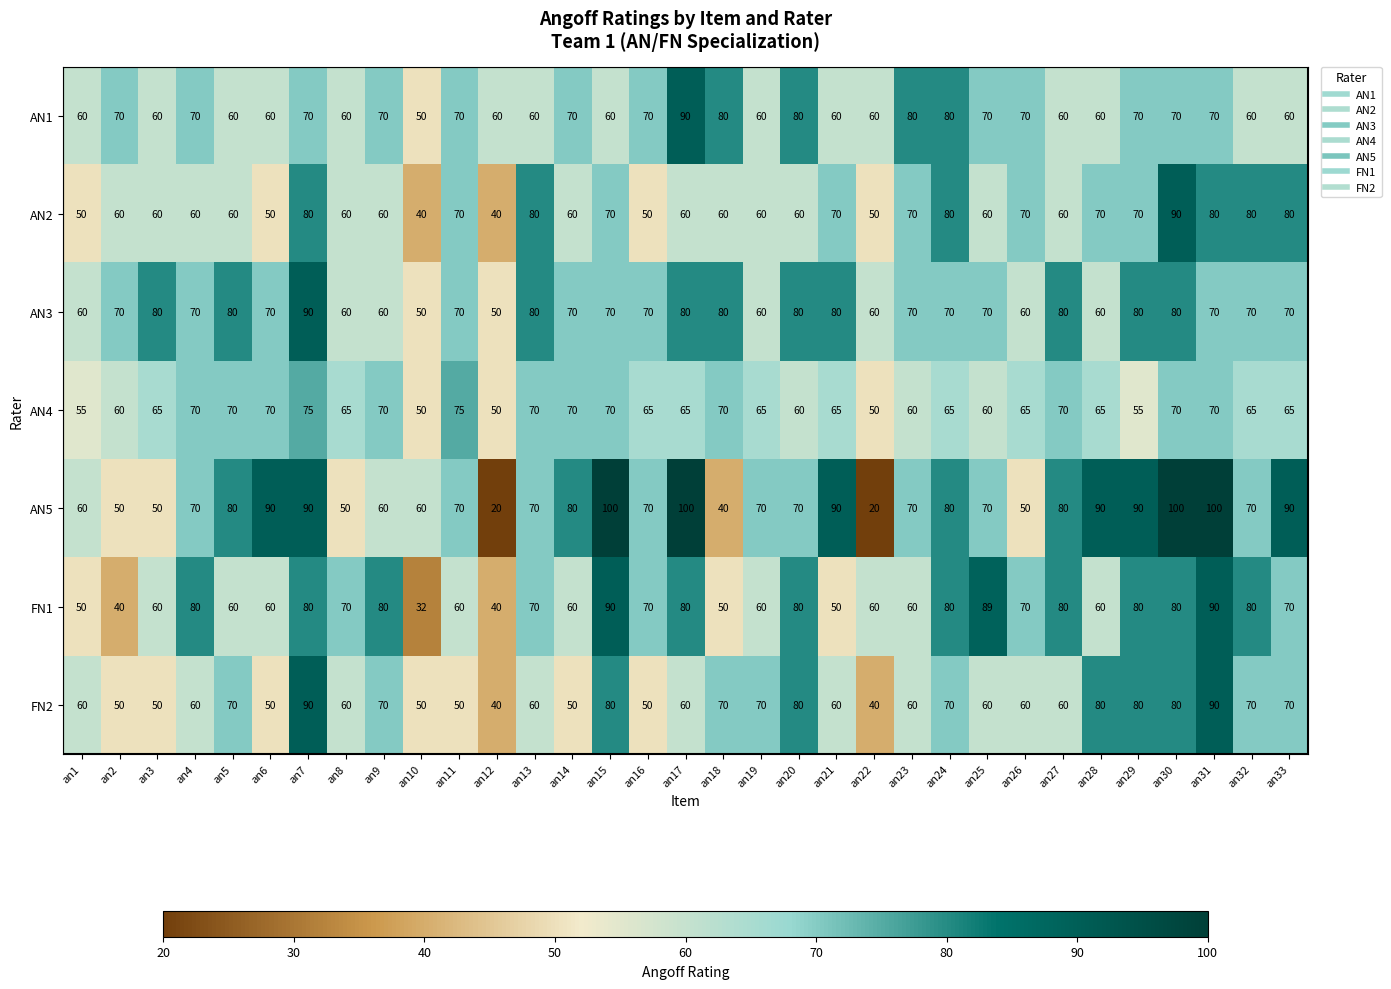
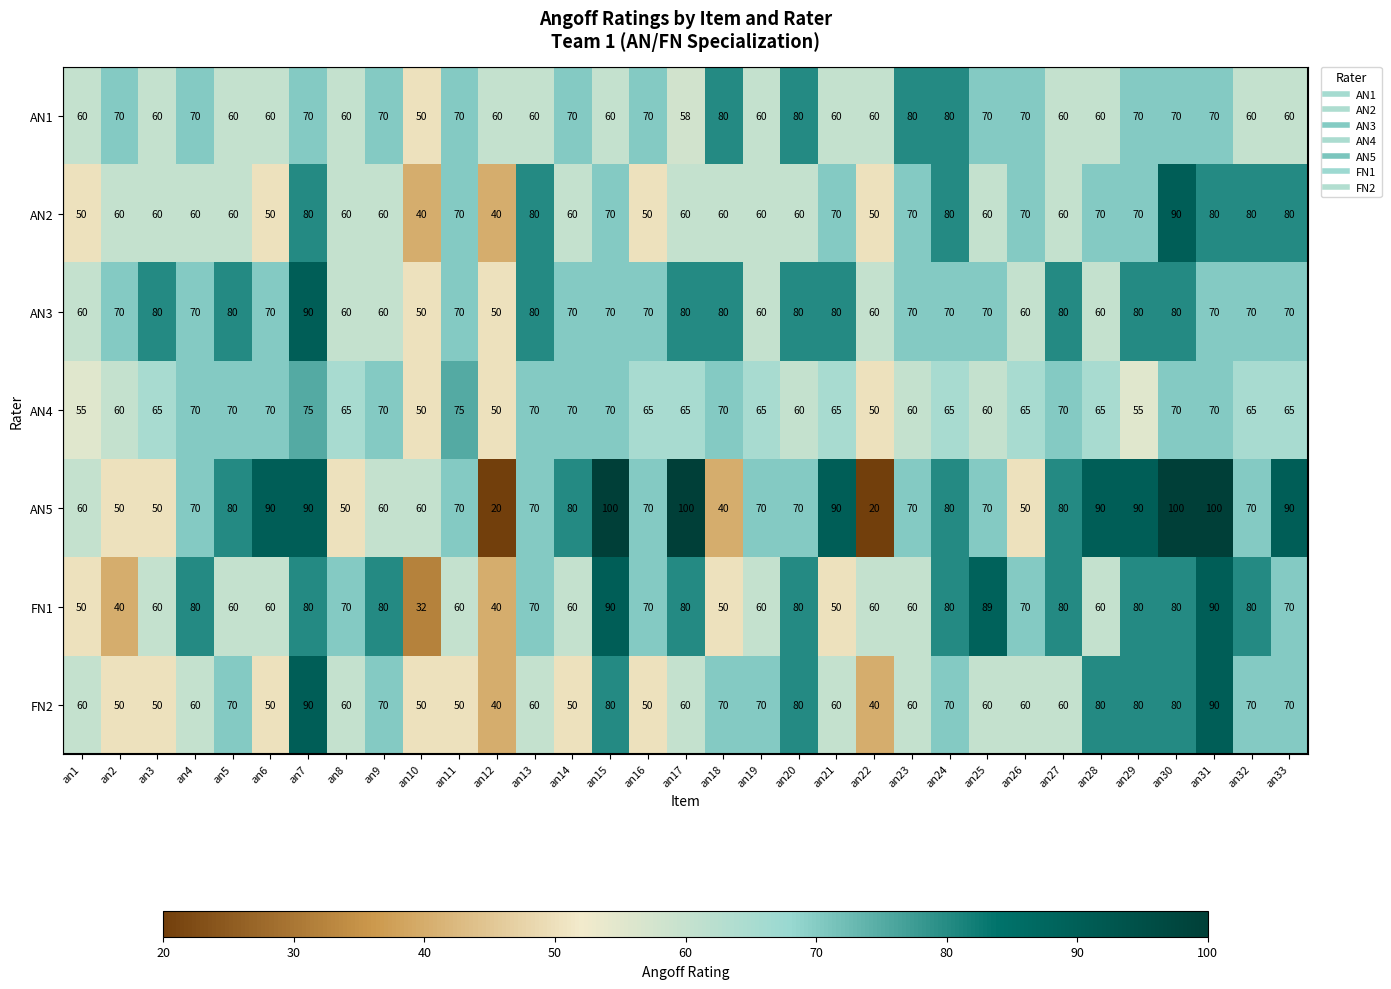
AN1, an17: 90 -> 58
